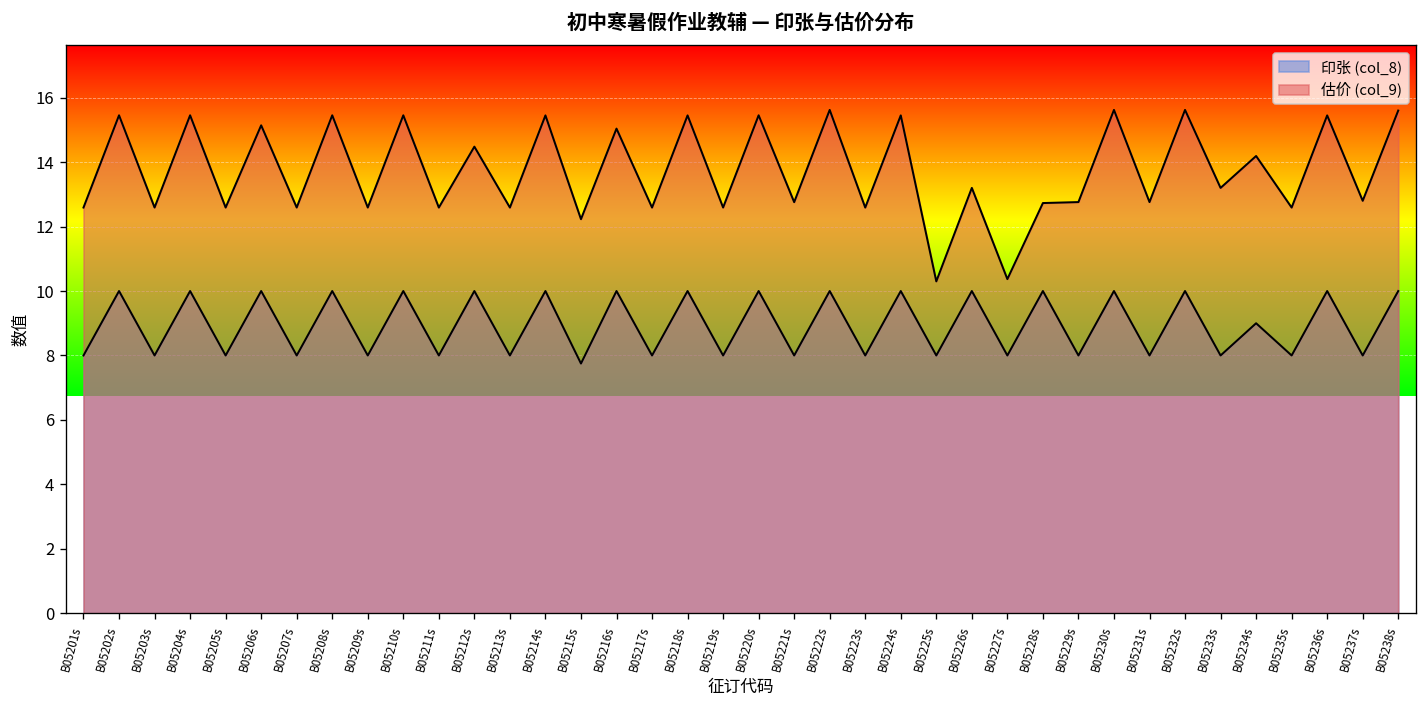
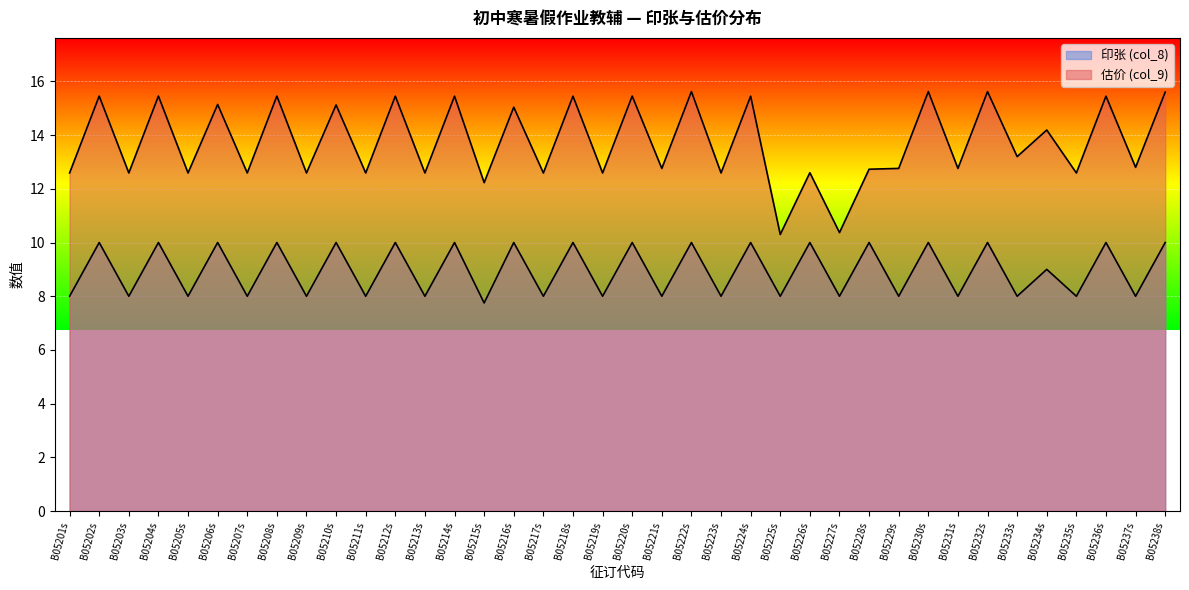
估价 (col_9), B05210s: 15.5 -> 15.1
估价 (col_9), B05212s: 14.5 -> 15.5
估价 (col_9), B05226s: 13.2 -> 12.6
